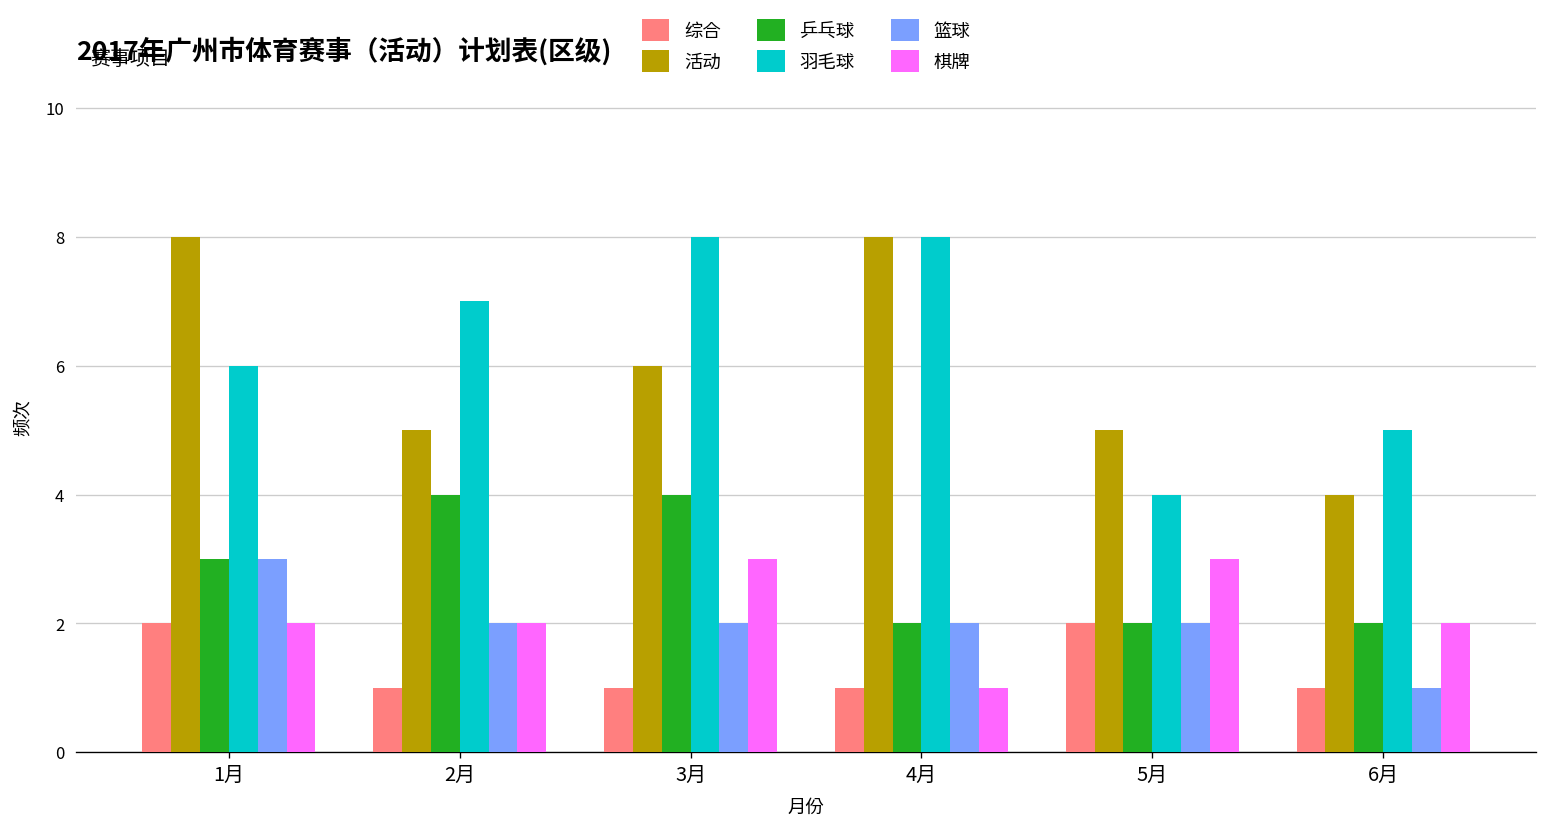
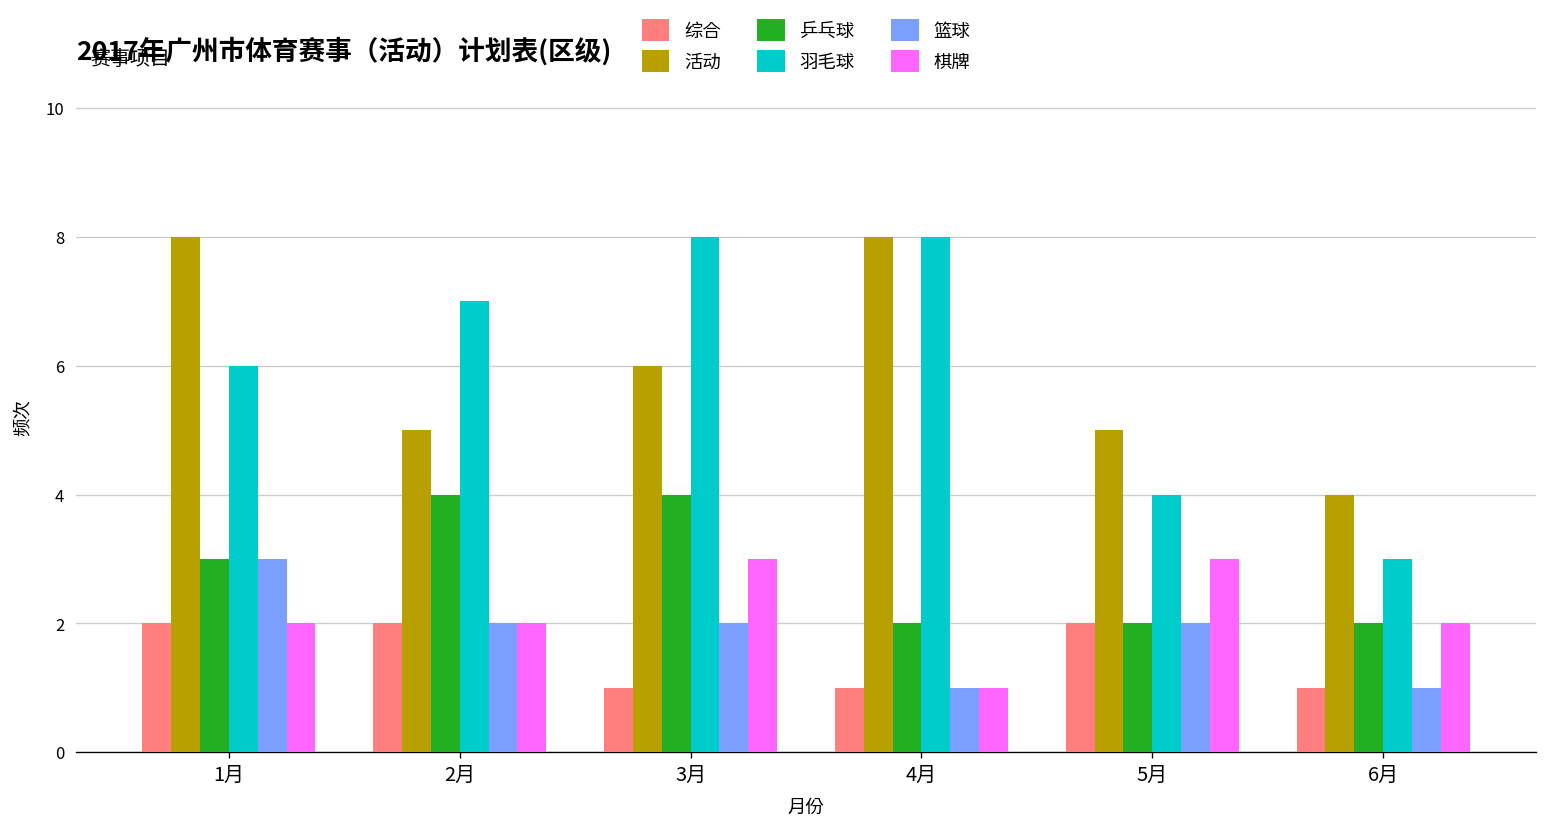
综合, 2月: 1 -> 2
篮球, 4月: 2 -> 1
羽毛球, 6月: 5 -> 3
